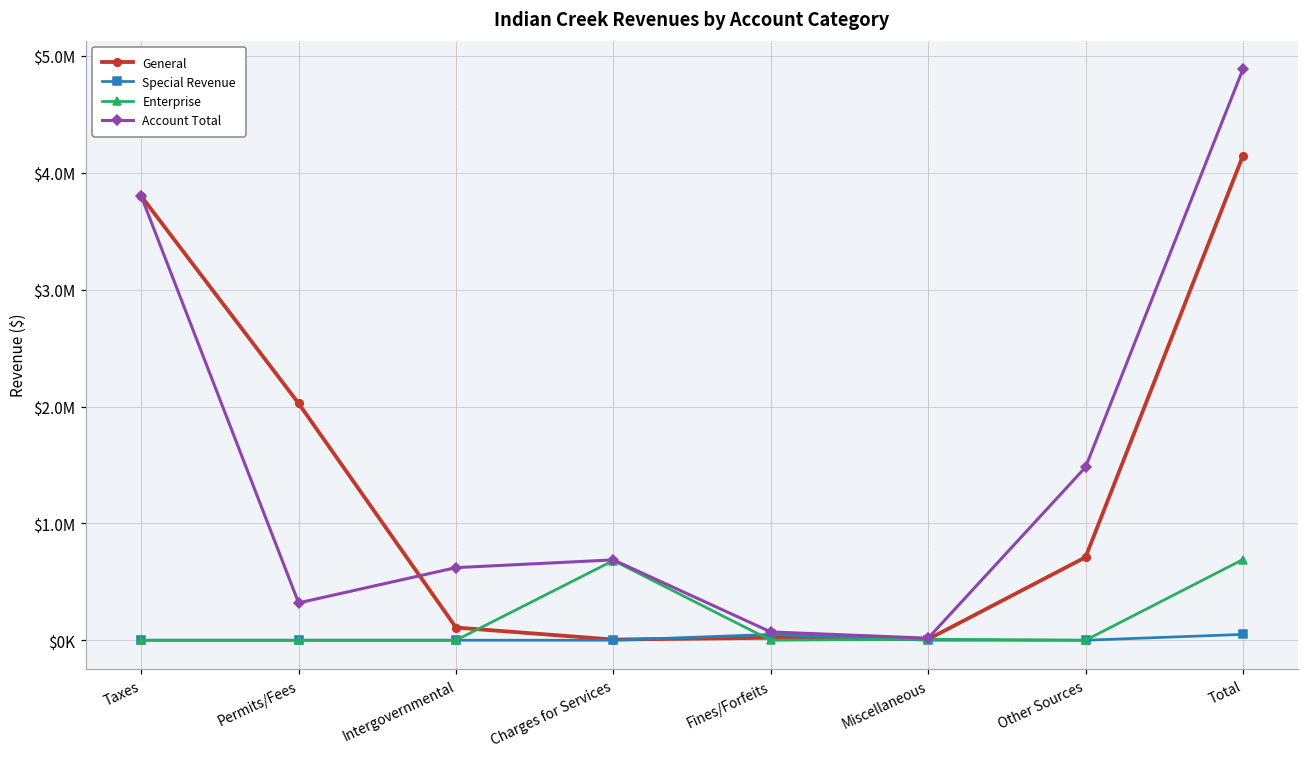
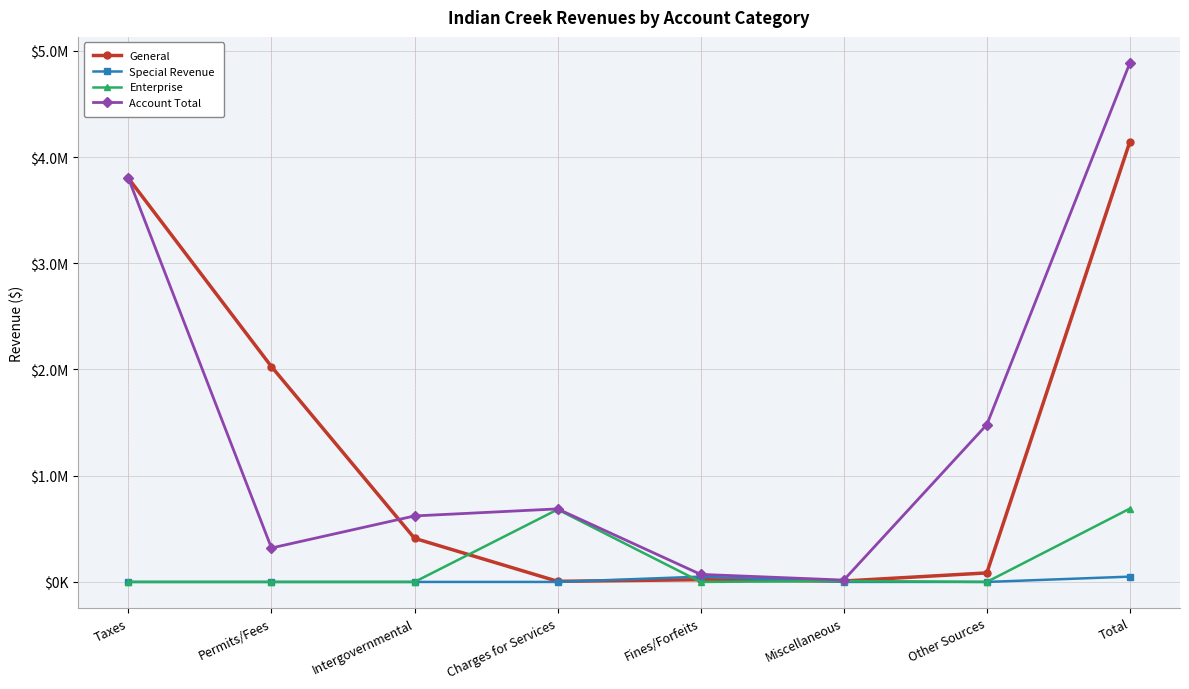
General, Intergovernmental: $110000 -> $410000
General, Other Sources: $710000 -> $90000
